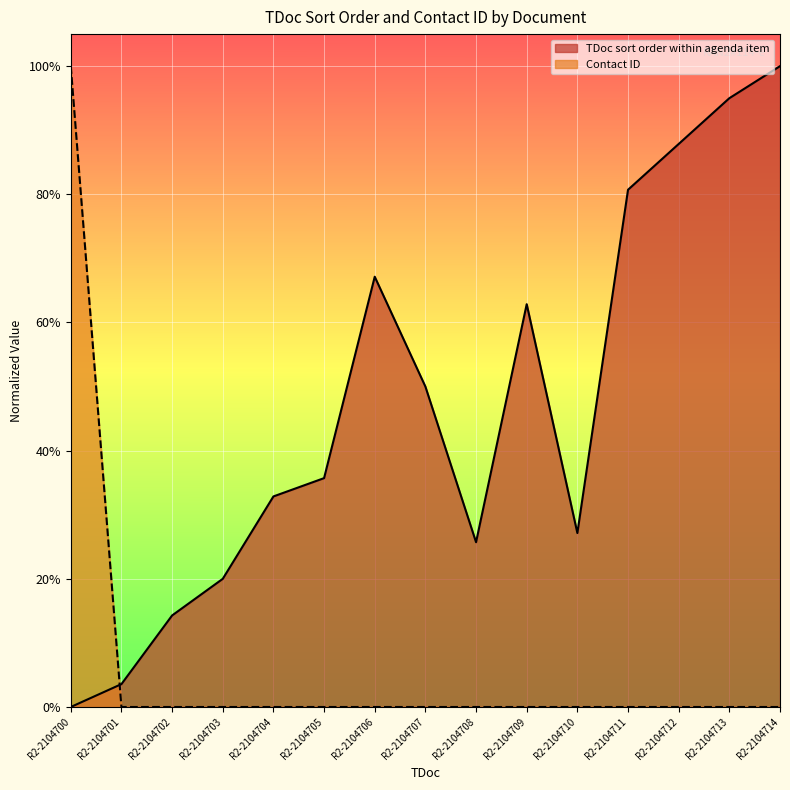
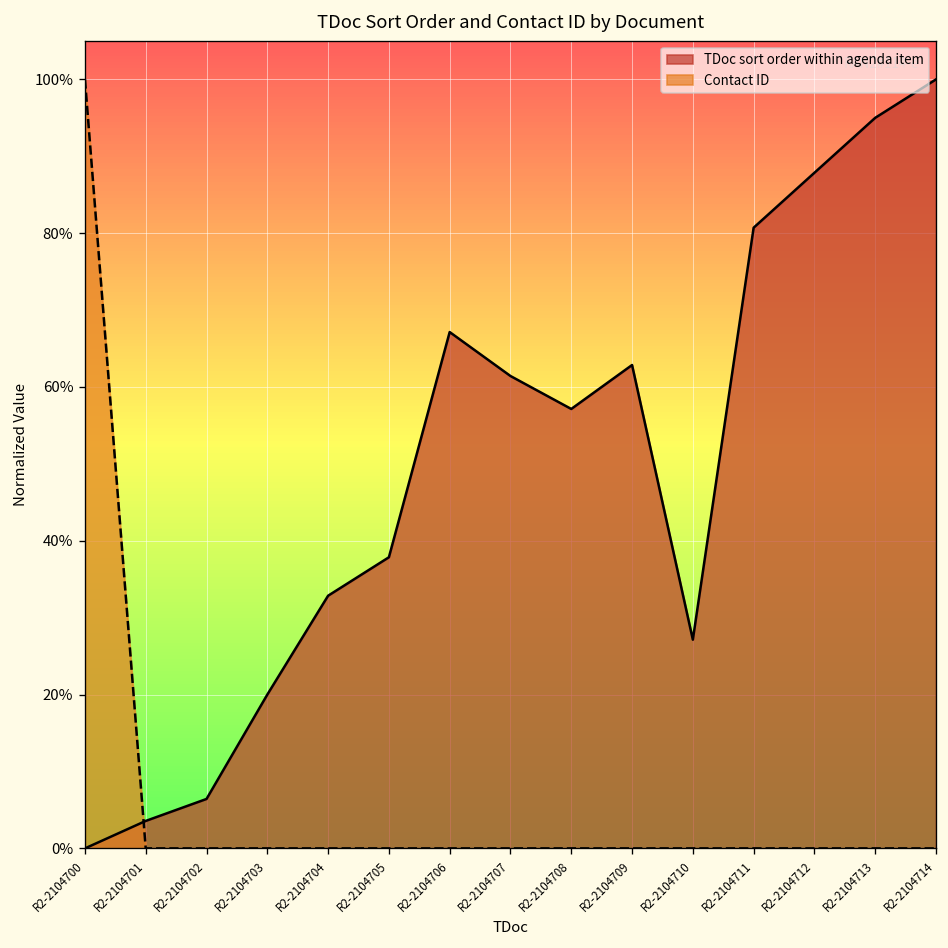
TDoc sort order within agenda item, R2-2104702: 14% -> 6%
TDoc sort order within agenda item, R2-2104705: 36% -> 38%
TDoc sort order within agenda item, R2-2104707: 50% -> 61%
TDoc sort order within agenda item, R2-2104708: 26% -> 57%
